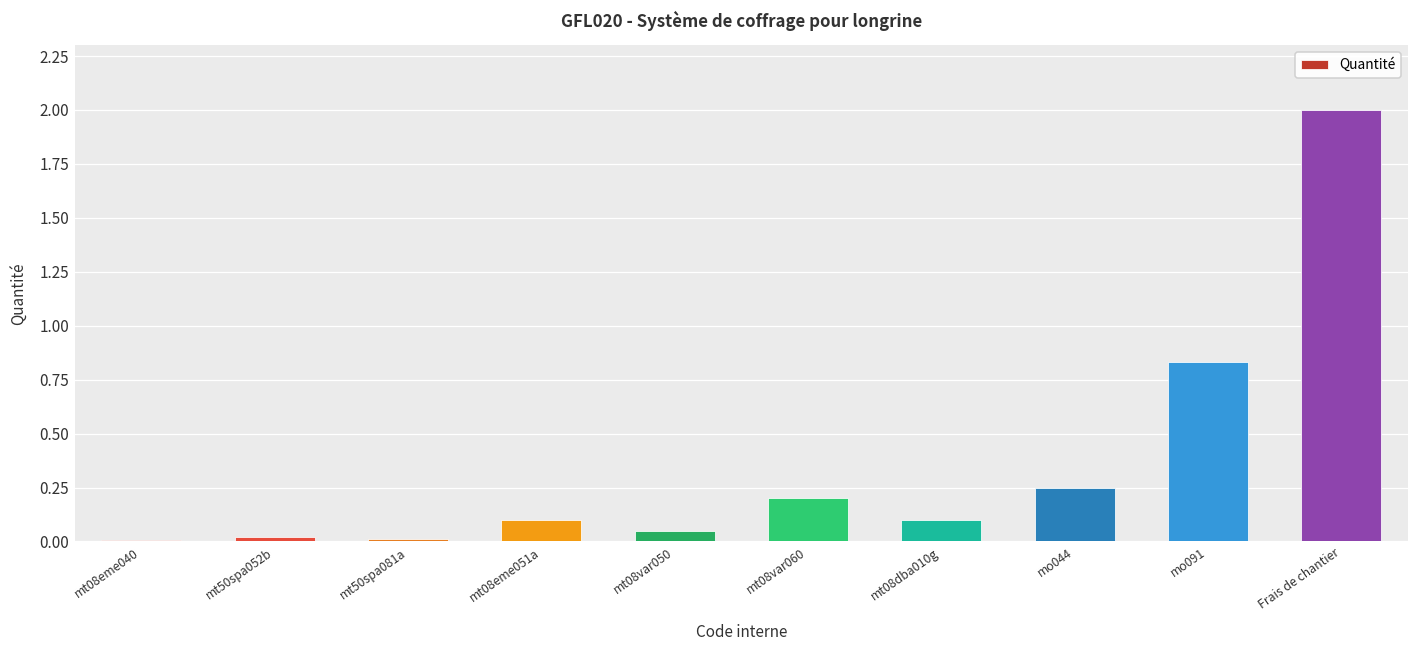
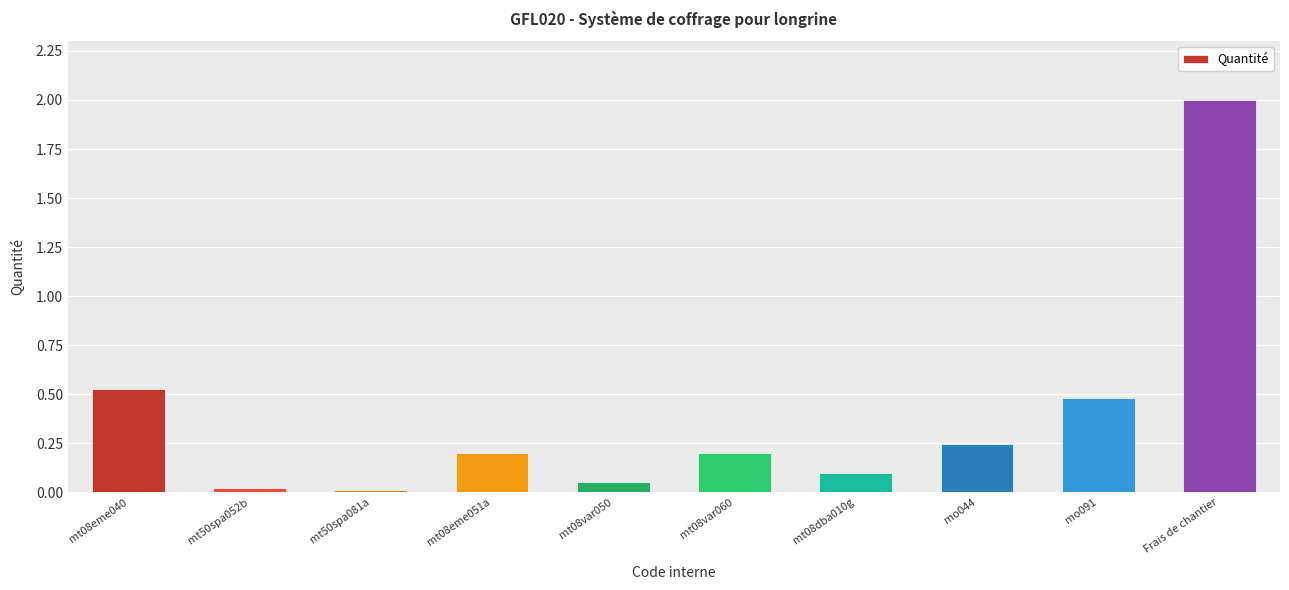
mt08eme040: 0.01 -> 0.53
mt08eme051a: 0.1 -> 0.2
mo091: 0.83 -> 0.48
